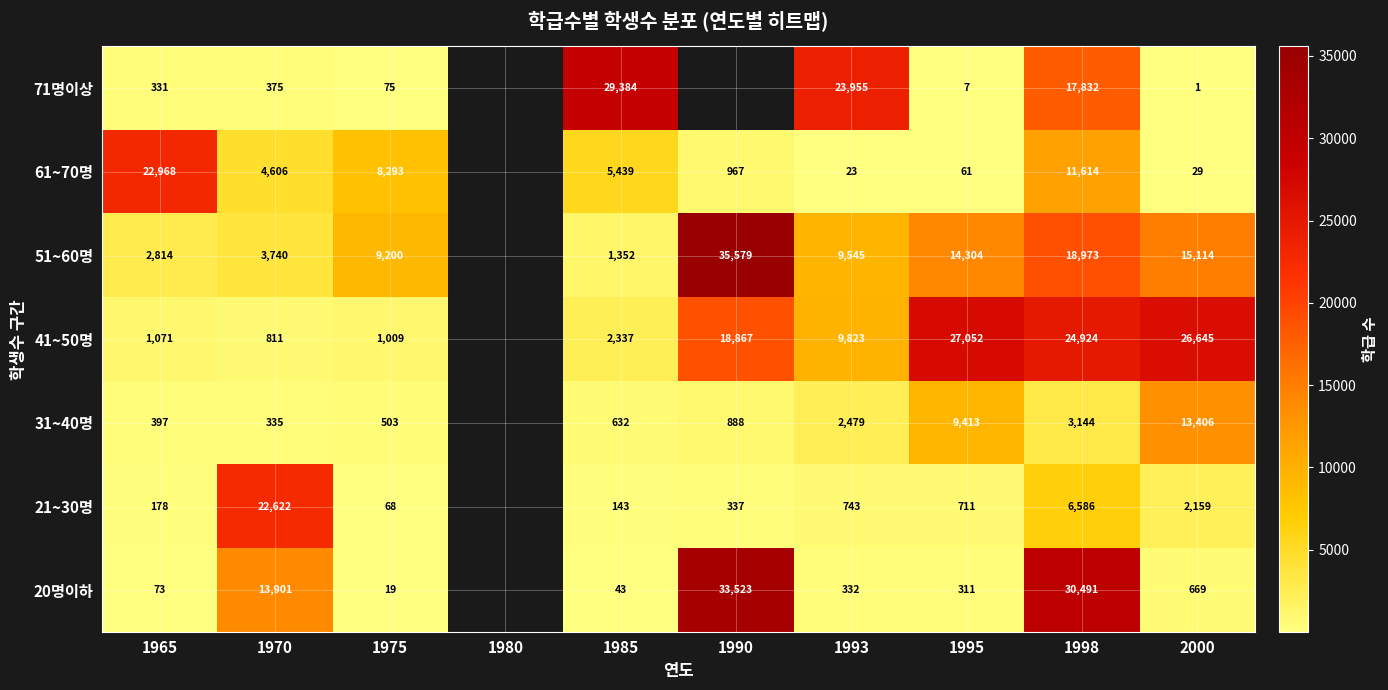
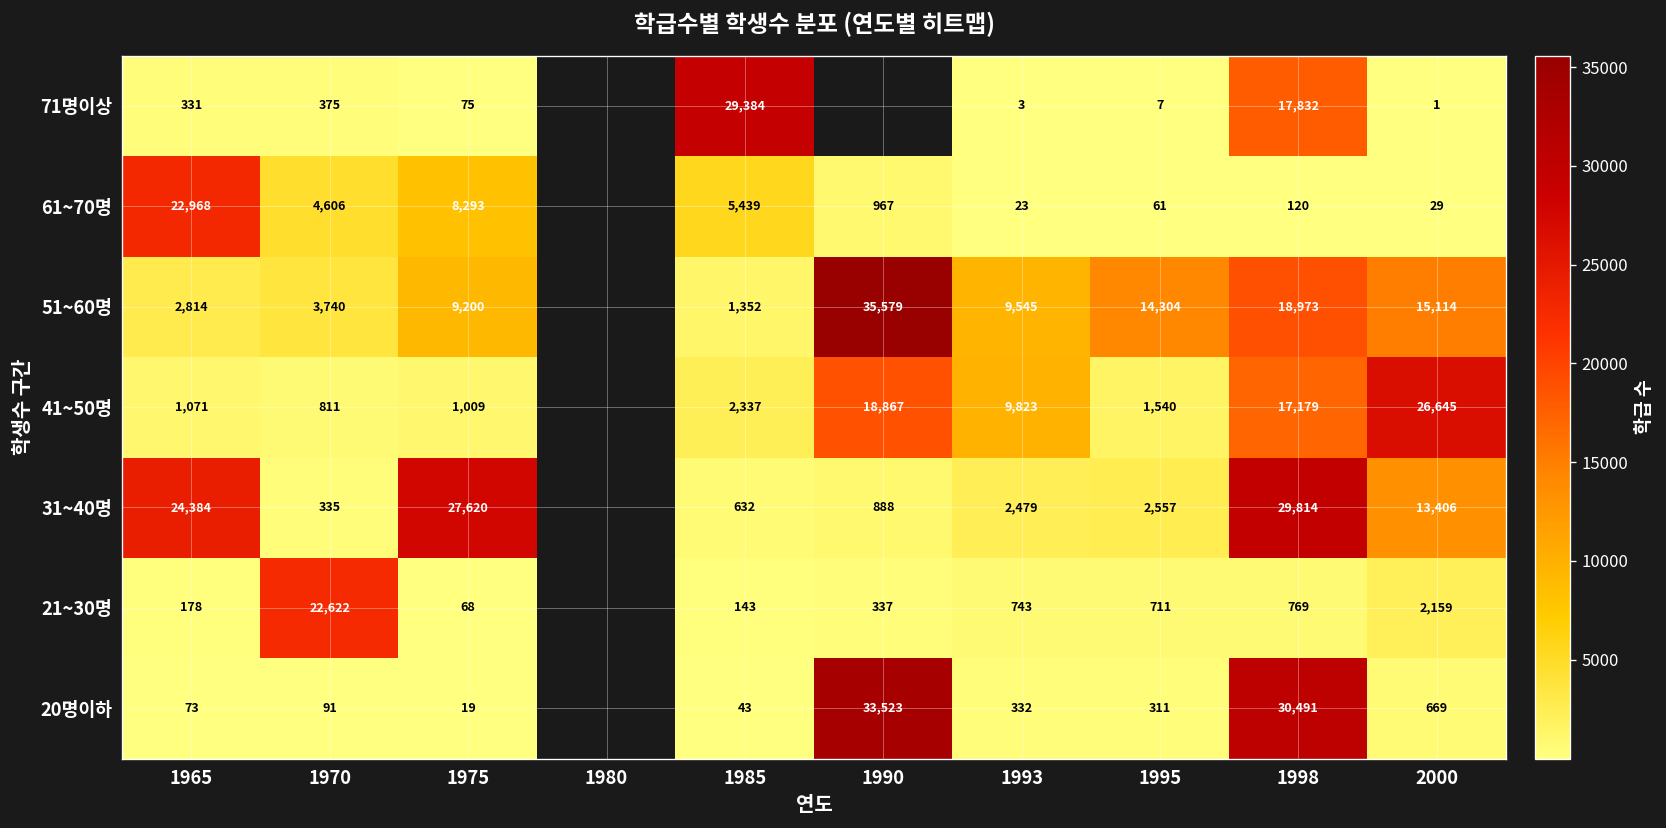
71명이상, 1993: 23,955 -> 3
61~70명, 1998: 11,614 -> 120
41~50명, 1995: 27,052 -> 1,540
41~50명, 1998: 24,924 -> 17,179
31~40명, 1965: 397 -> 24,384
31~40명, 1975: 503 -> 27,620
31~40명, 1995: 9,413 -> 2,557
31~40명, 1998: 3,144 -> 29,814
21~30명, 1998: 6,586 -> 769
20명이하, 1970: 13,901 -> 91
